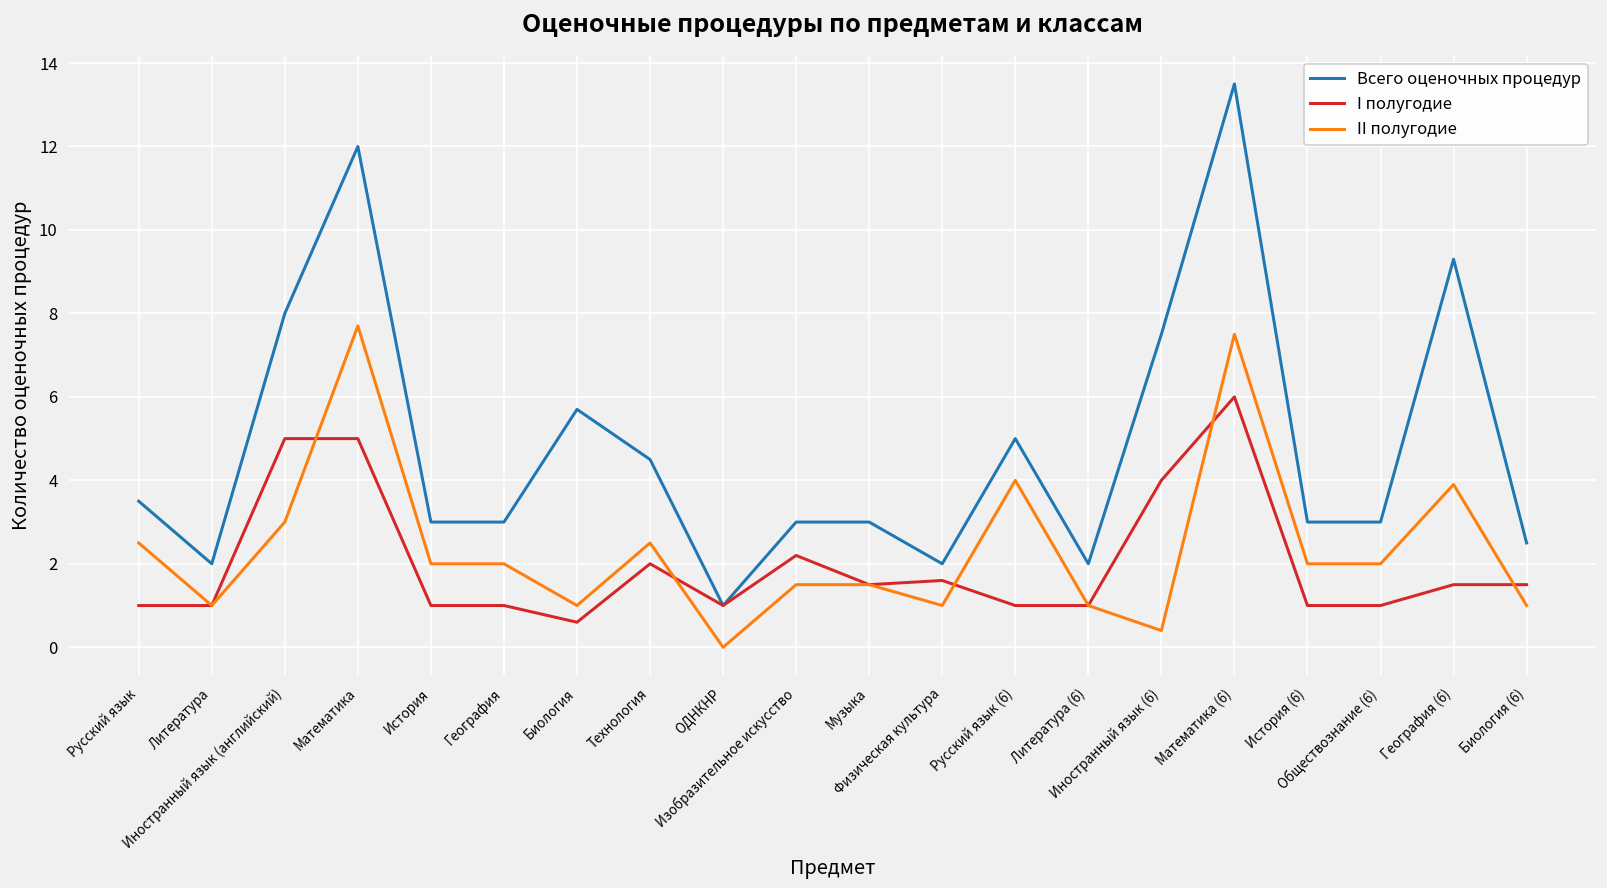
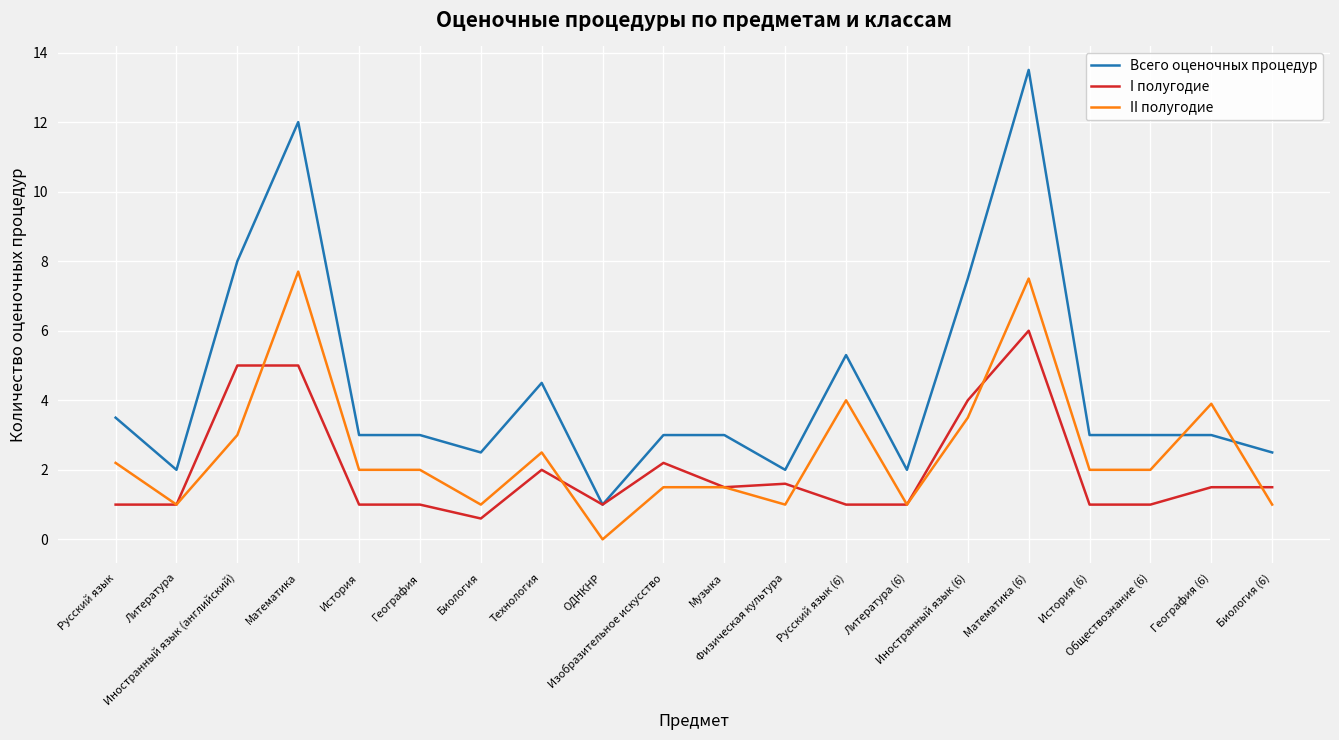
II полугодие, Русский язык: 2.5 -> 2.2
Всего оценочных процедур, Биология: 5.7 -> 2.5
Всего оценочных процедур, Русский язык (6): 5.0 -> 5.3
II полугодие, Иностранный язык (6): 0.4 -> 3.5
Всего оценочных процедур, География (6): 9.3 -> 3.0
